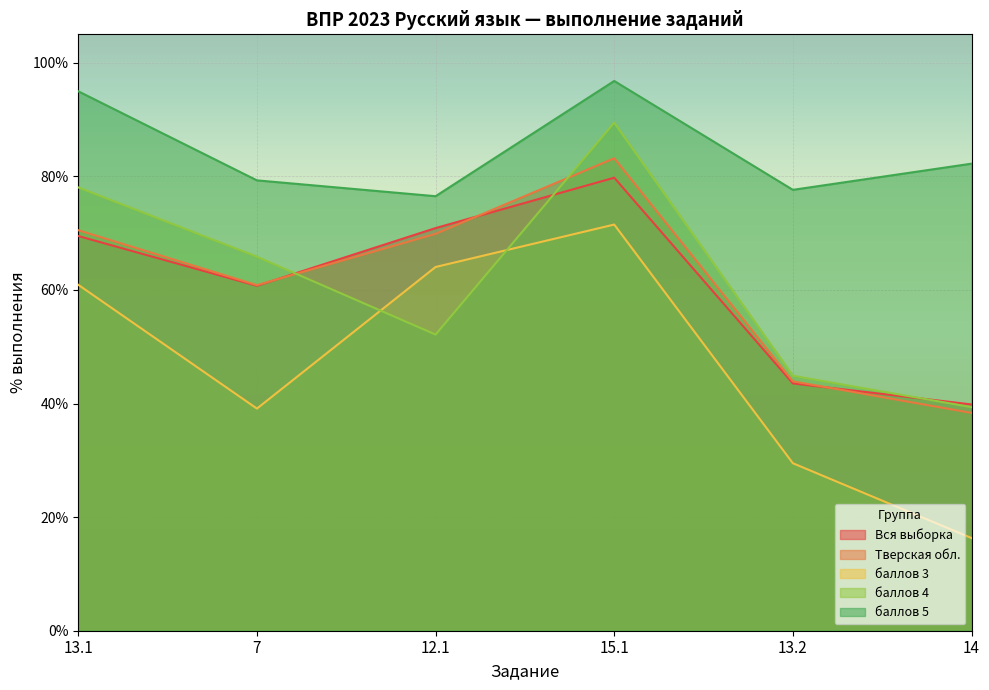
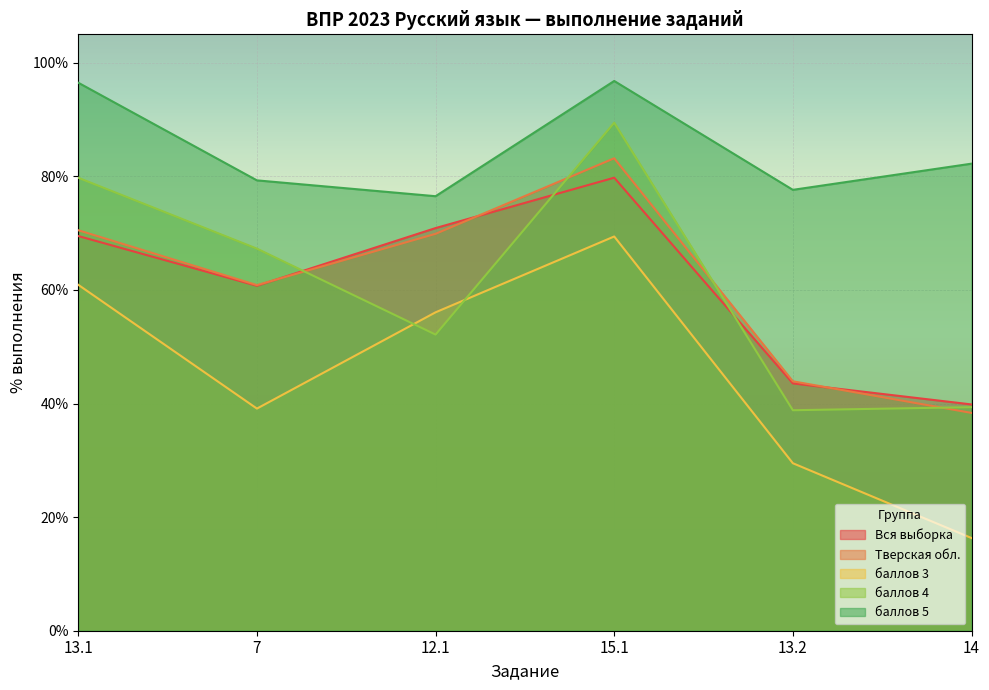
баллов 4, 13.1: 78% -> 80%
баллов 5, 13.1: 95% -> 96%
баллов 4, 7: 66% -> 67%
баллов 3, 12.1: 64% -> 56%
баллов 3, 15.1: 72% -> 69%
баллов 4, 13.2: 45% -> 39%
